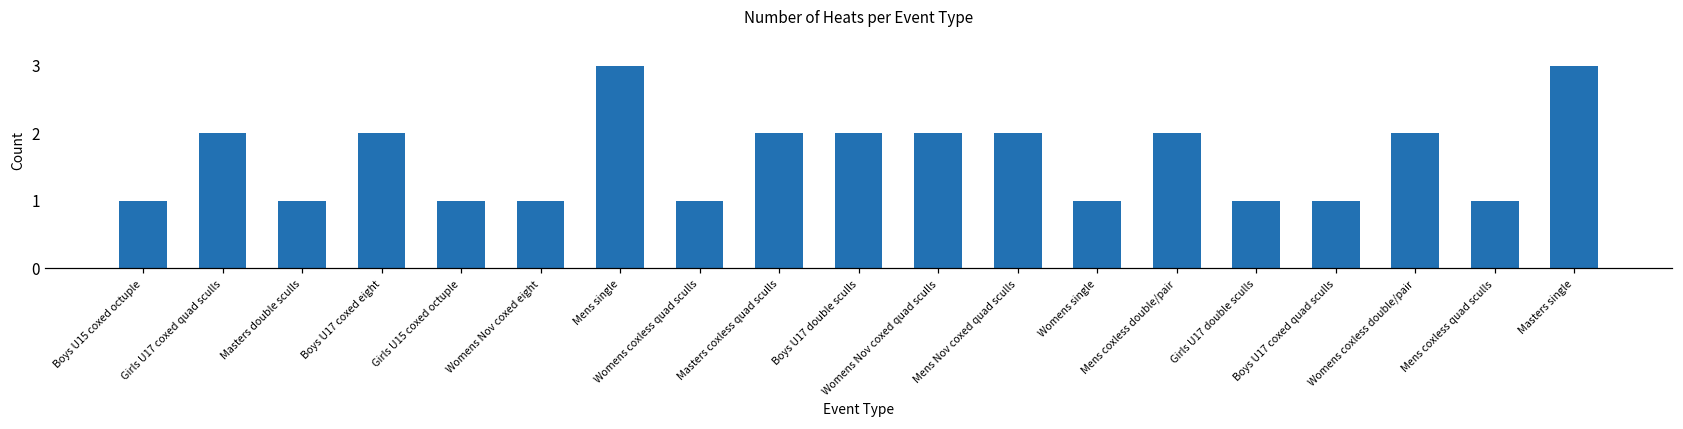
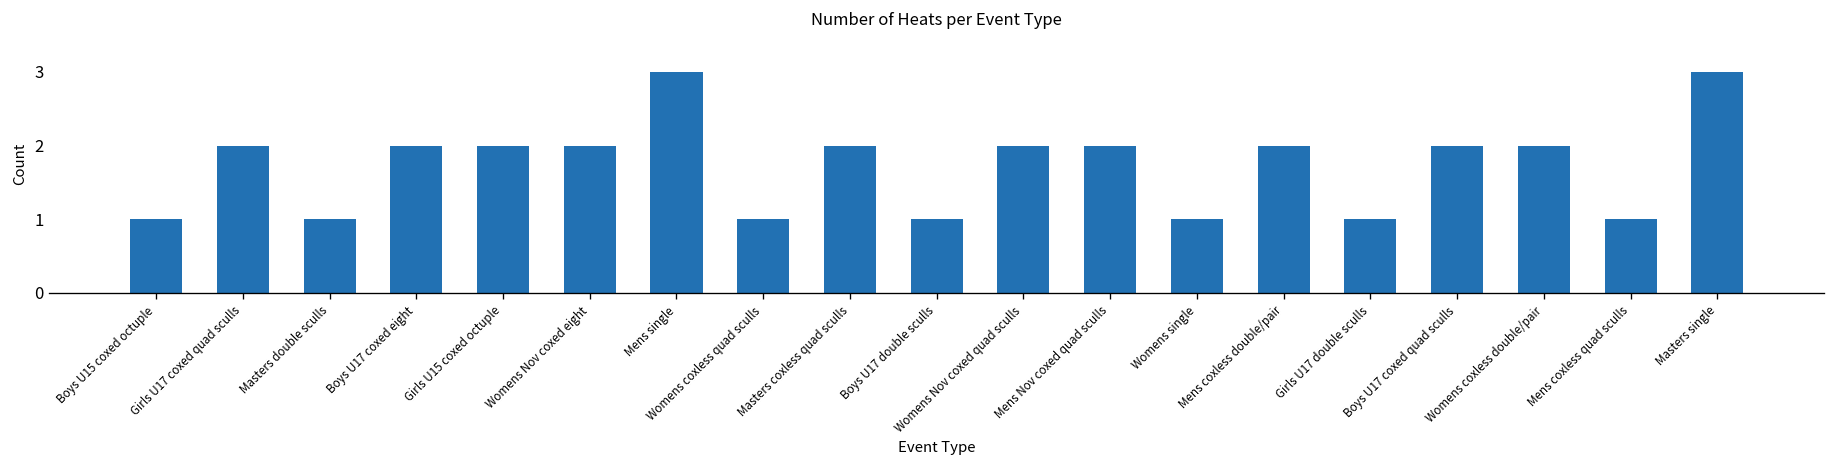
Girls U15 coxed octuple: 1 -> 2
Womens Nov coxed eight: 1 -> 2
Boys U17 double sculls: 2 -> 1
Boys U17 coxed quad sculls: 1 -> 2
